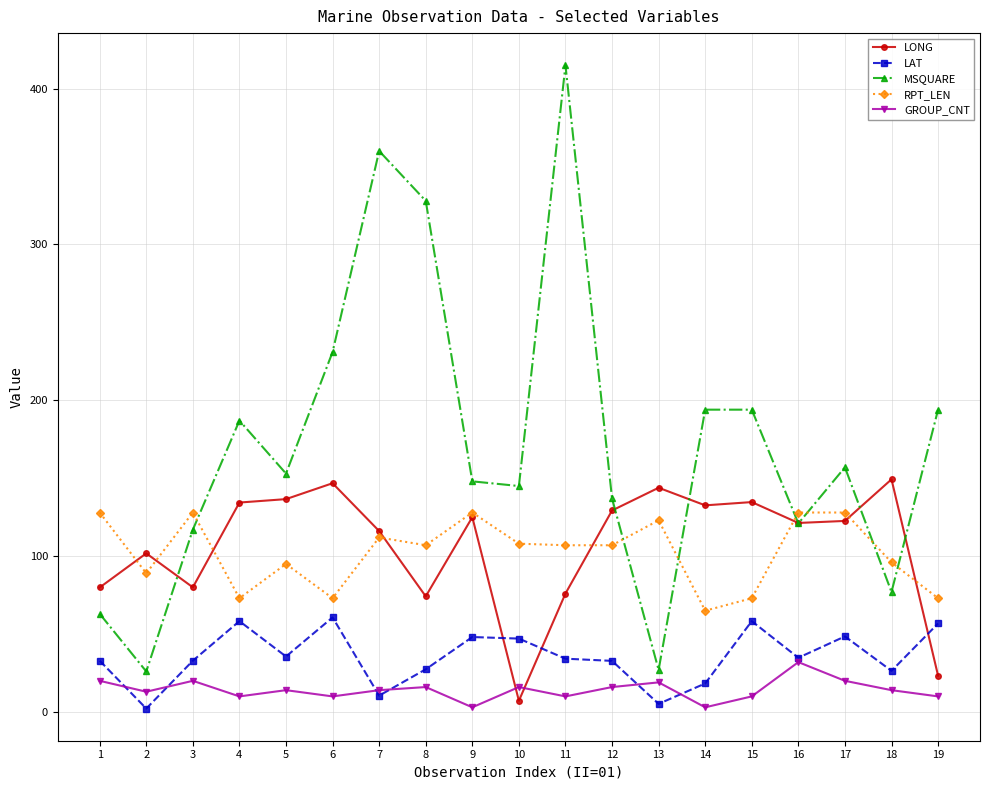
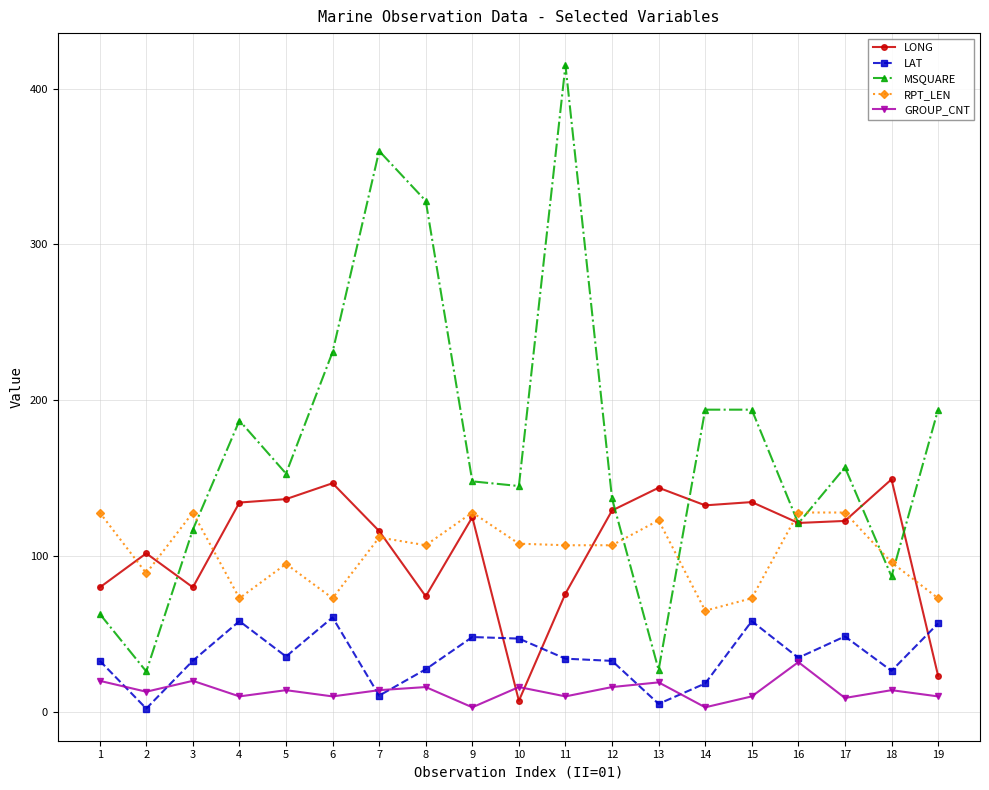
GROUP_CNT, 17: 20 -> 9
MSQUARE, 18: 77 -> 87
